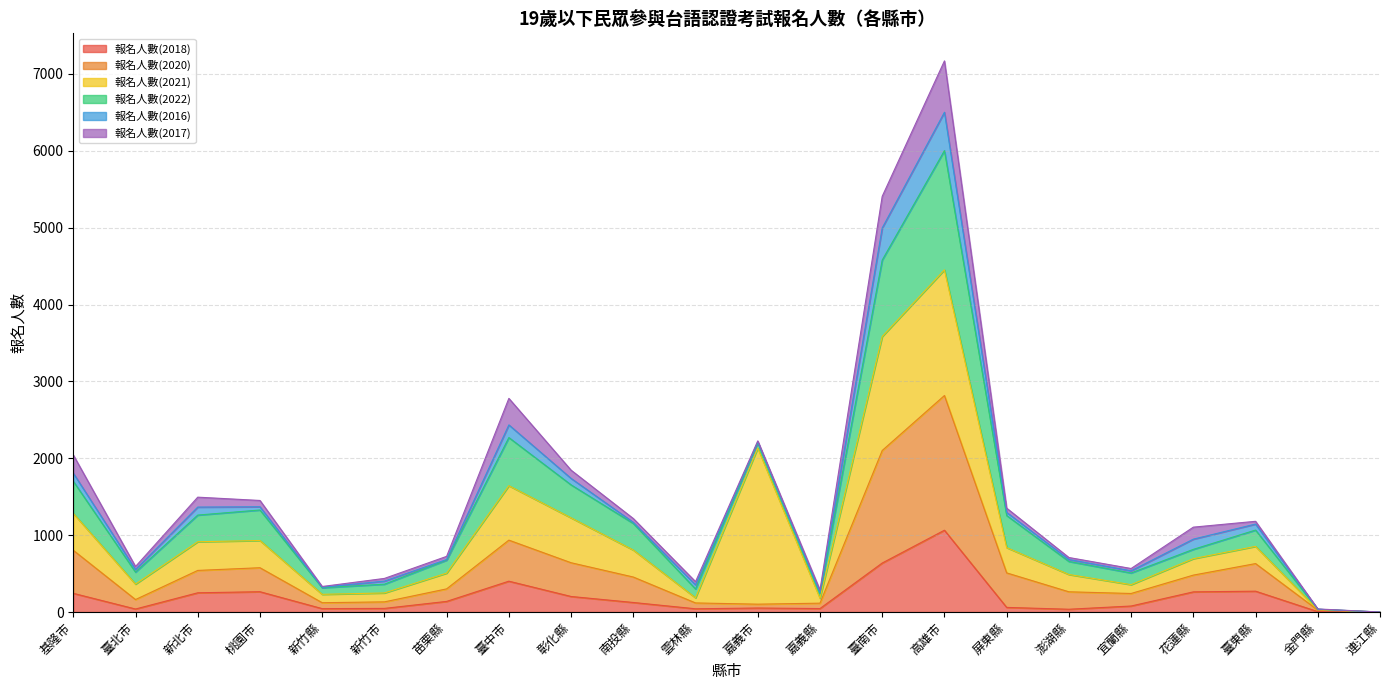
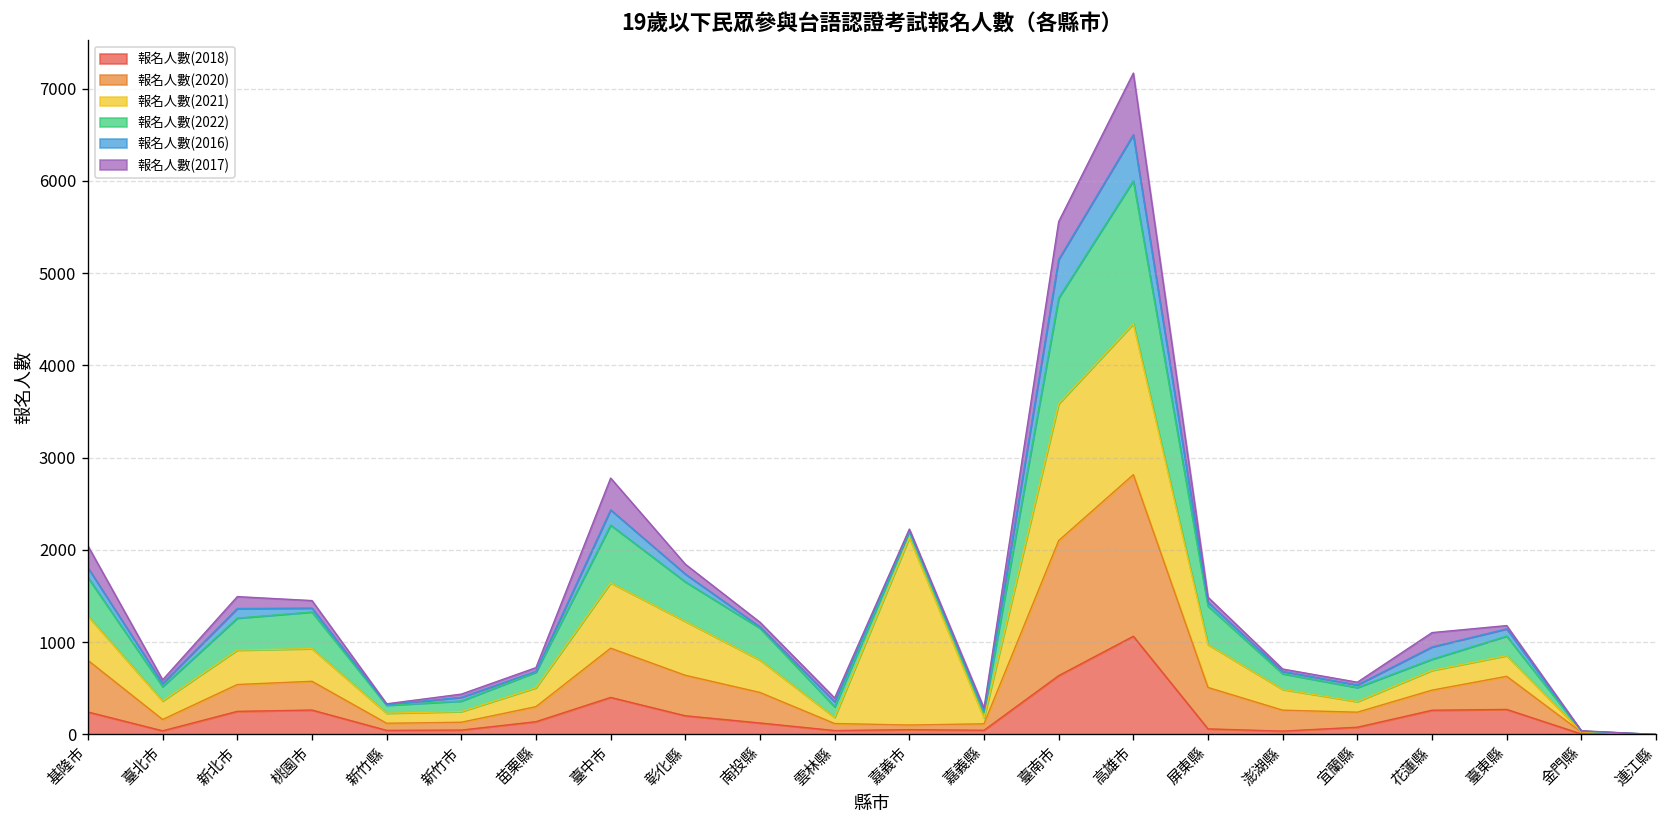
報名人數(2022), 臺南市: 1000 -> 1100
報名人數(2021), 屏東縣: 300 -> 500
